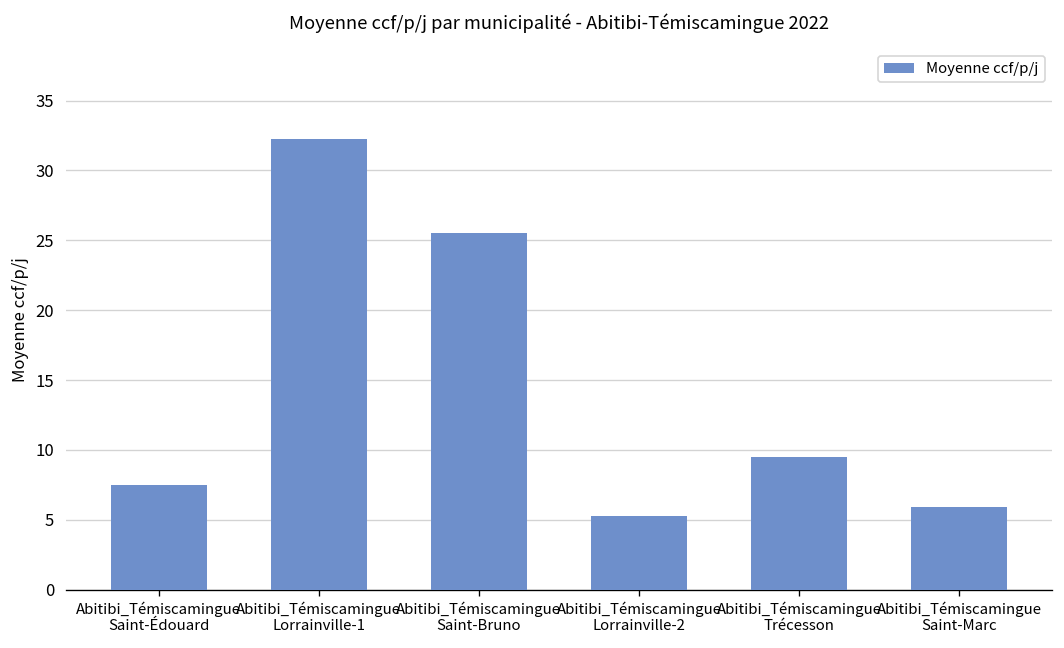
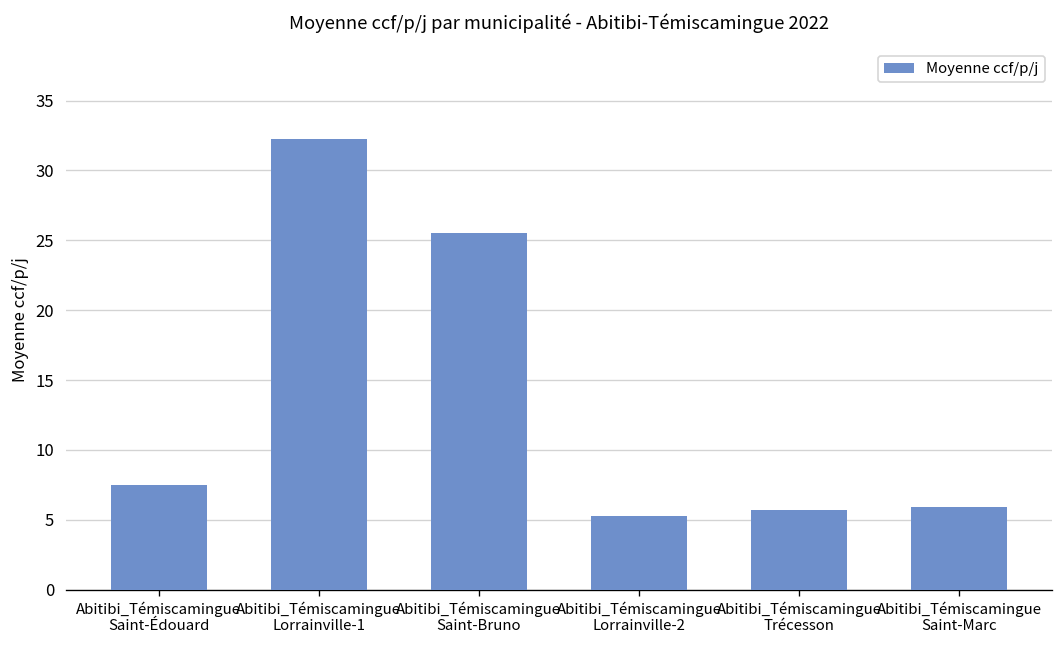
Abitibi_Témiscamingue Trécesson: 9.5 -> 5.7
